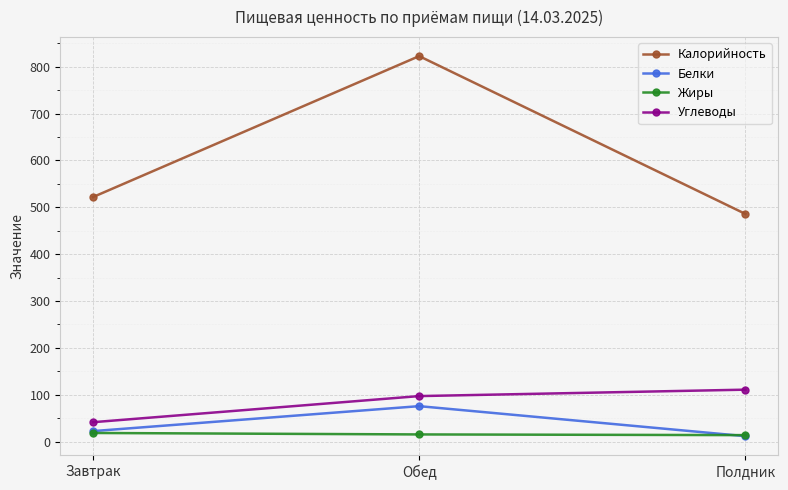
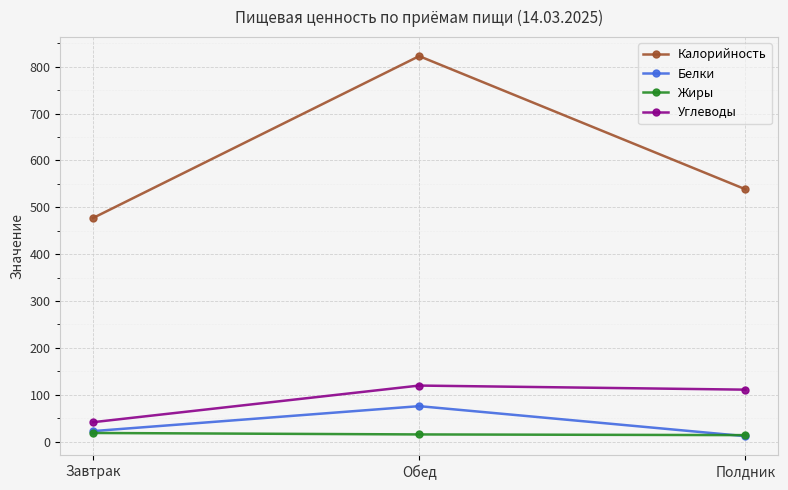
Калорийность, Завтрак: 520 -> 480
Углеводы, Обед: 100 -> 120
Калорийность, Полдник: 490 -> 540
